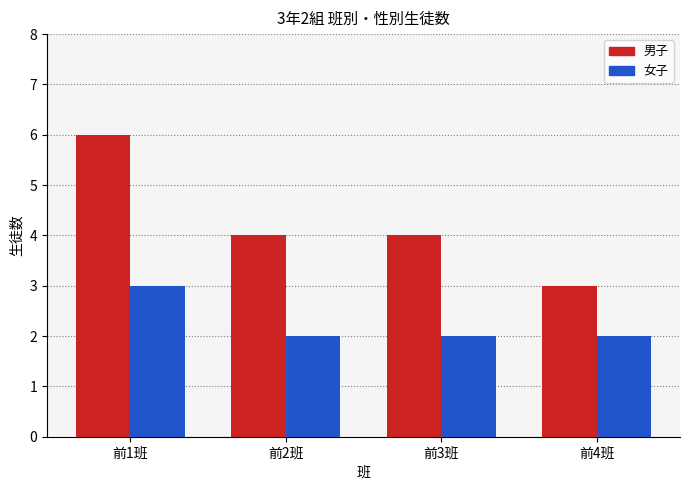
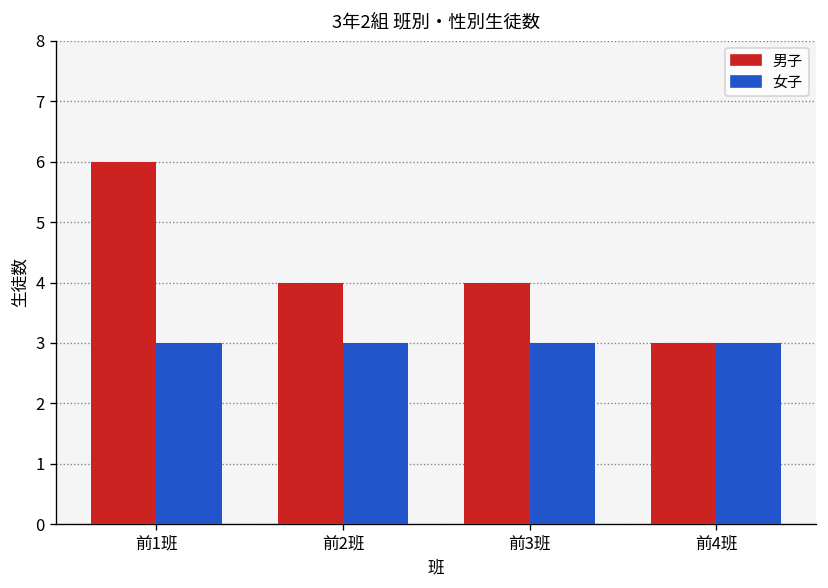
女子, 前2班: 2 -> 3
女子, 前3班: 2 -> 3
女子, 前4班: 2 -> 3
